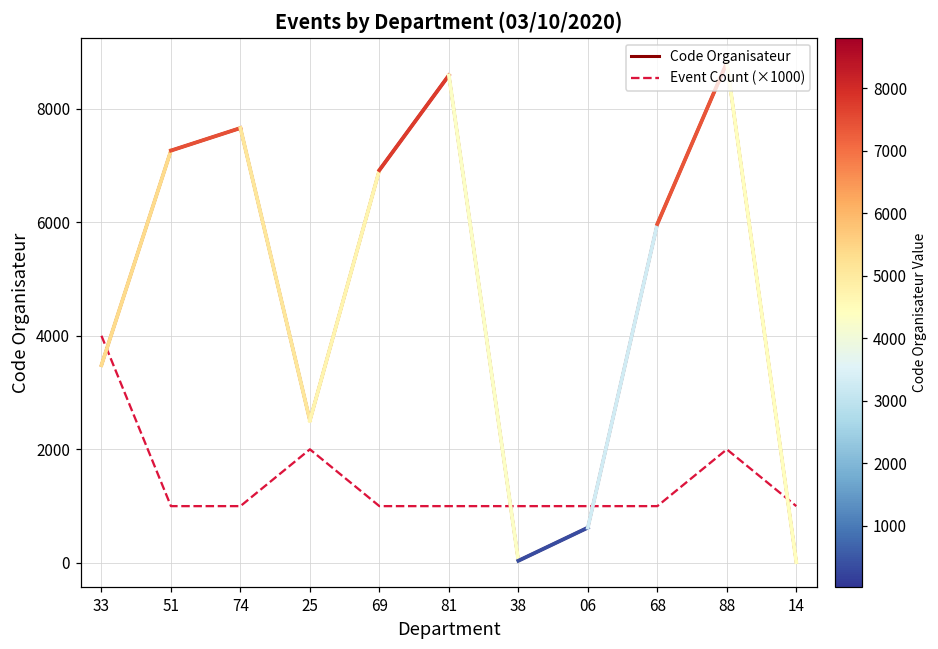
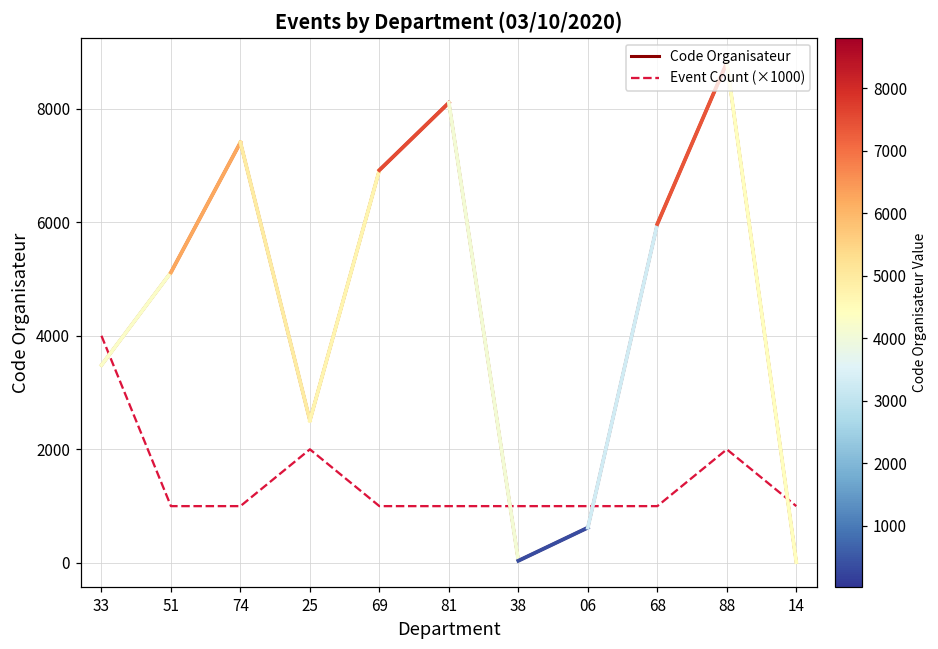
Code Organisateur, 51: 7300 -> 5100
Code Organisateur, 74: 7700 -> 7400
Code Organisateur, 81: 8600 -> 8100
